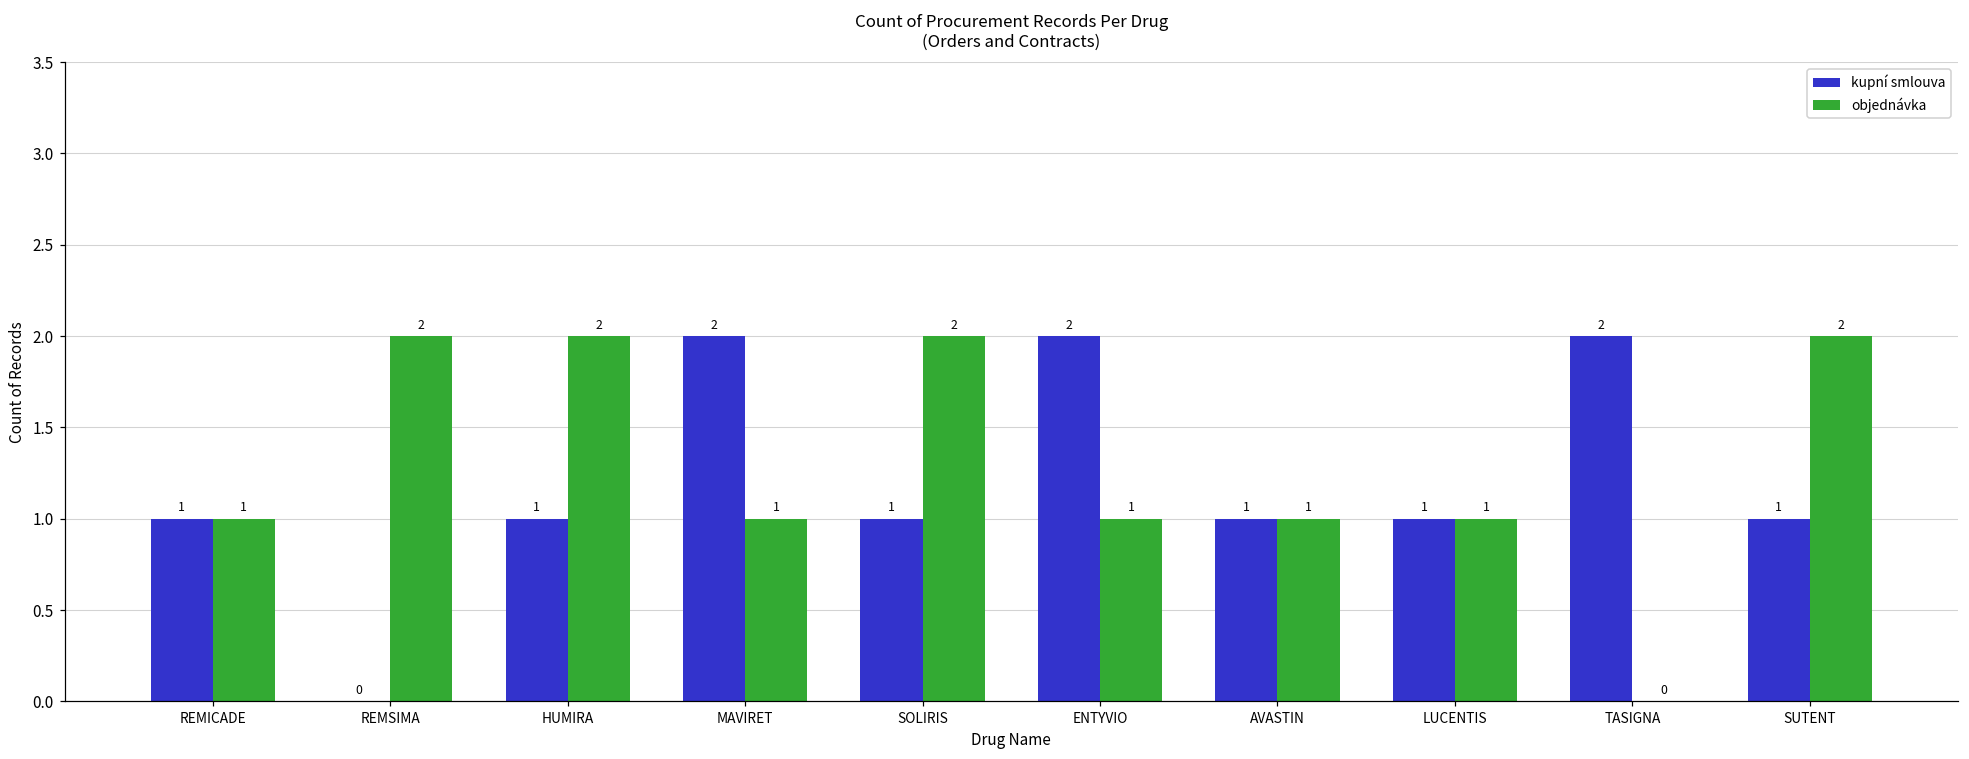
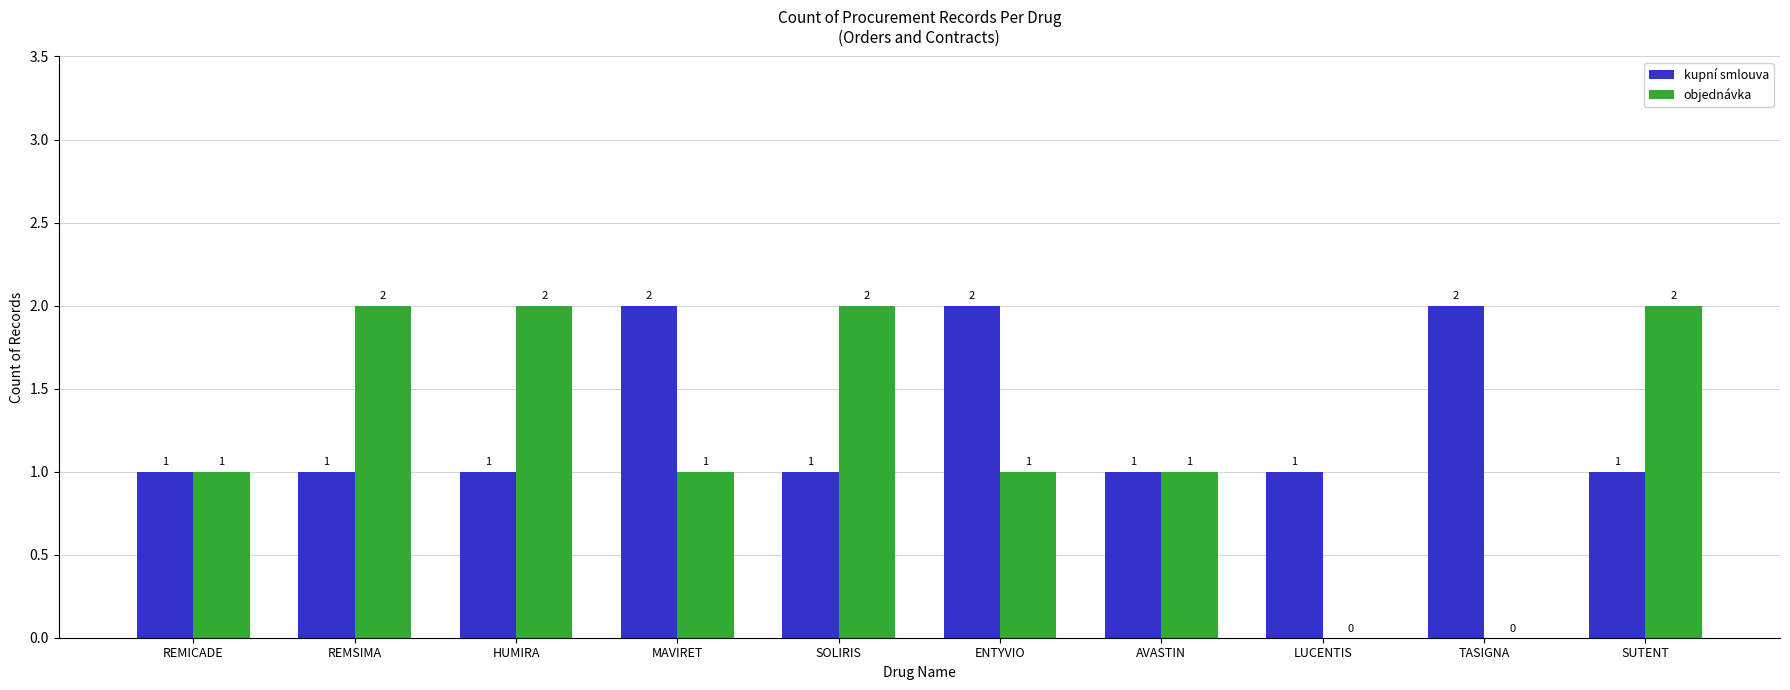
kupní smlouva, REMSIMA: 0 -> 1
objednávka, LUCENTIS: 1 -> 0
